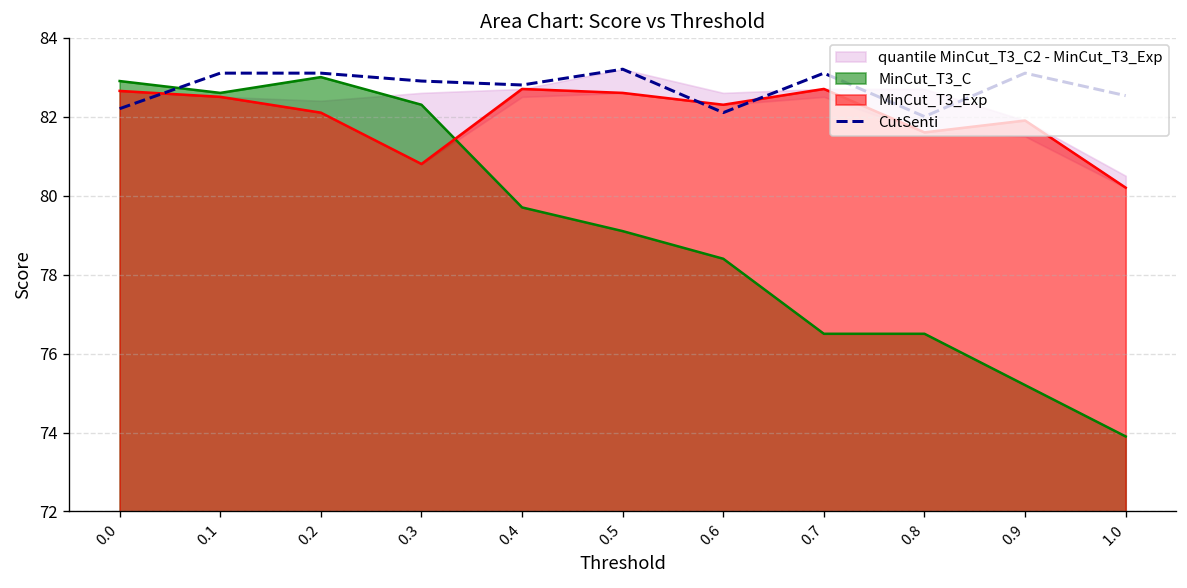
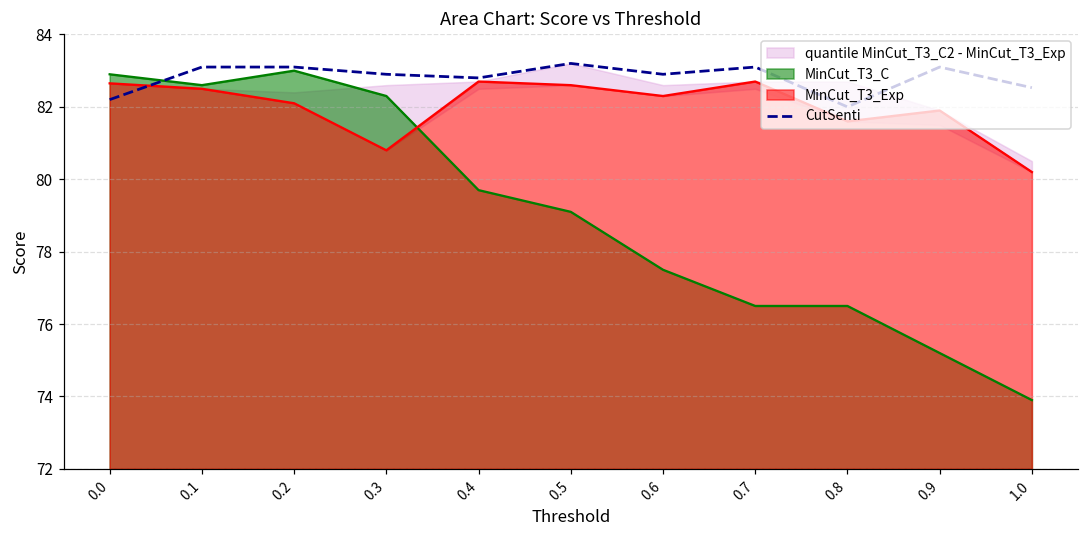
MinCut_T3_C, 0.6: 78.4 -> 77.5
CutSenti, 0.6: 82.1 -> 82.9
